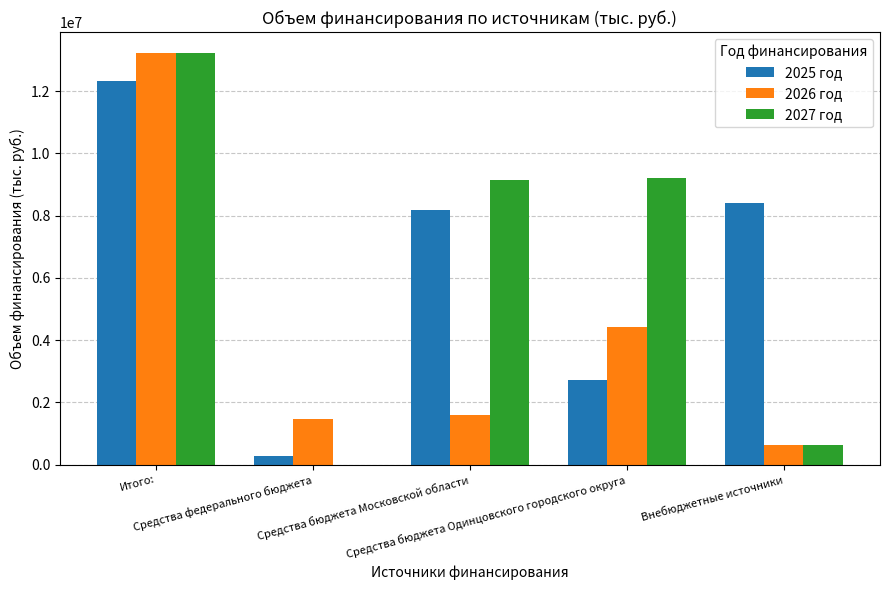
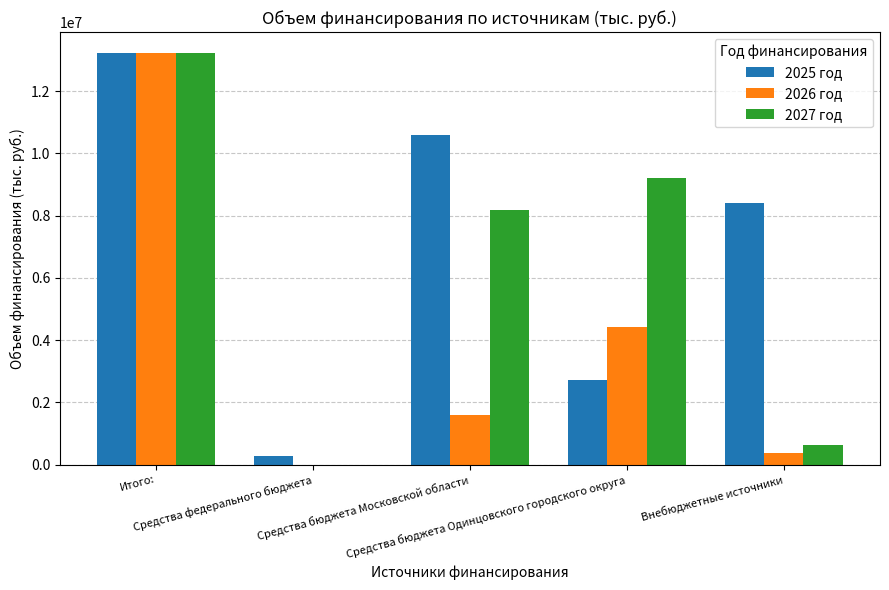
2025 год, Итого:: 12300000 -> 13200000
2026 год, Средства федерального бюджета: 1500000 -> 0
2025 год, Средства бюджета Московской области: 8200000 -> 10600000
2027 год, Средства бюджета Московской области: 9100000 -> 8200000
2026 год, Внебюджетные источники: 600000 -> 400000
